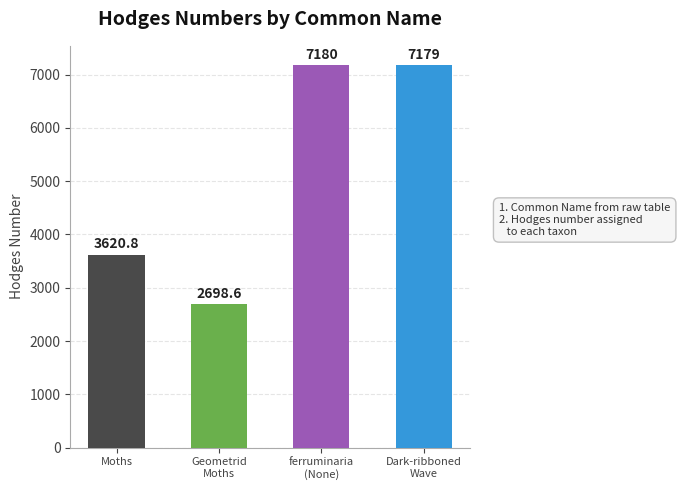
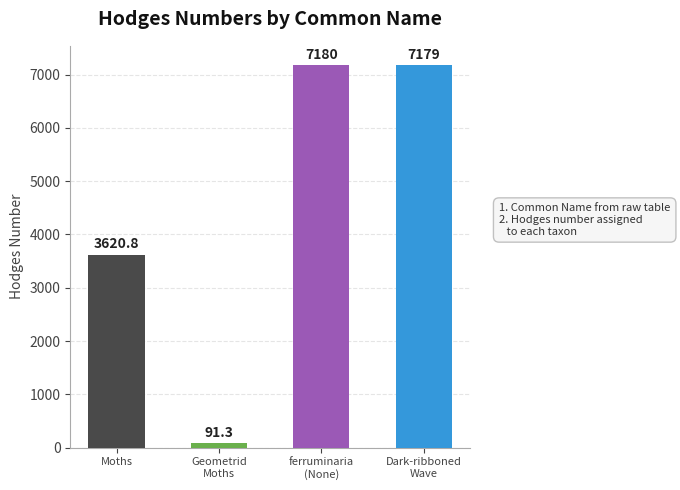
Geometrid Moths: 2698.6 -> 91.3
